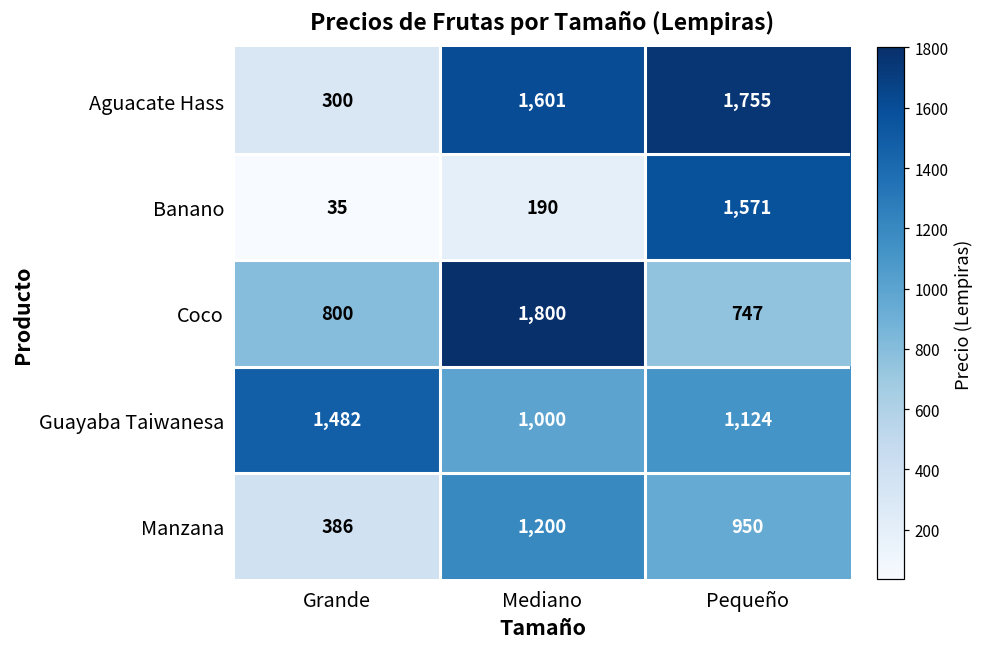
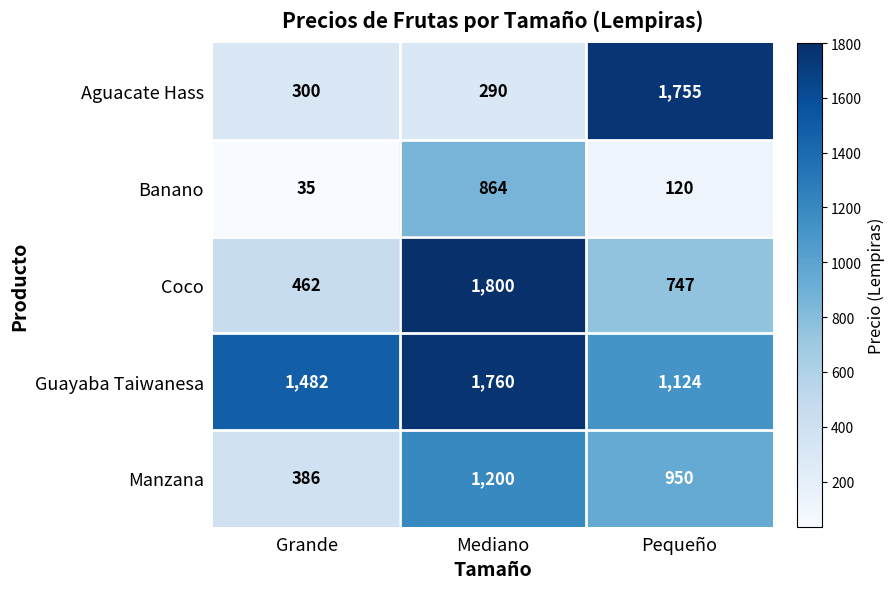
Aguacate Hass, Mediano: 1,601 -> 290
Banano, Mediano: 190 -> 864
Banano, Pequeño: 1,571 -> 120
Coco, Grande: 800 -> 462
Guayaba Taiwanesa, Mediano: 1,000 -> 1,760
